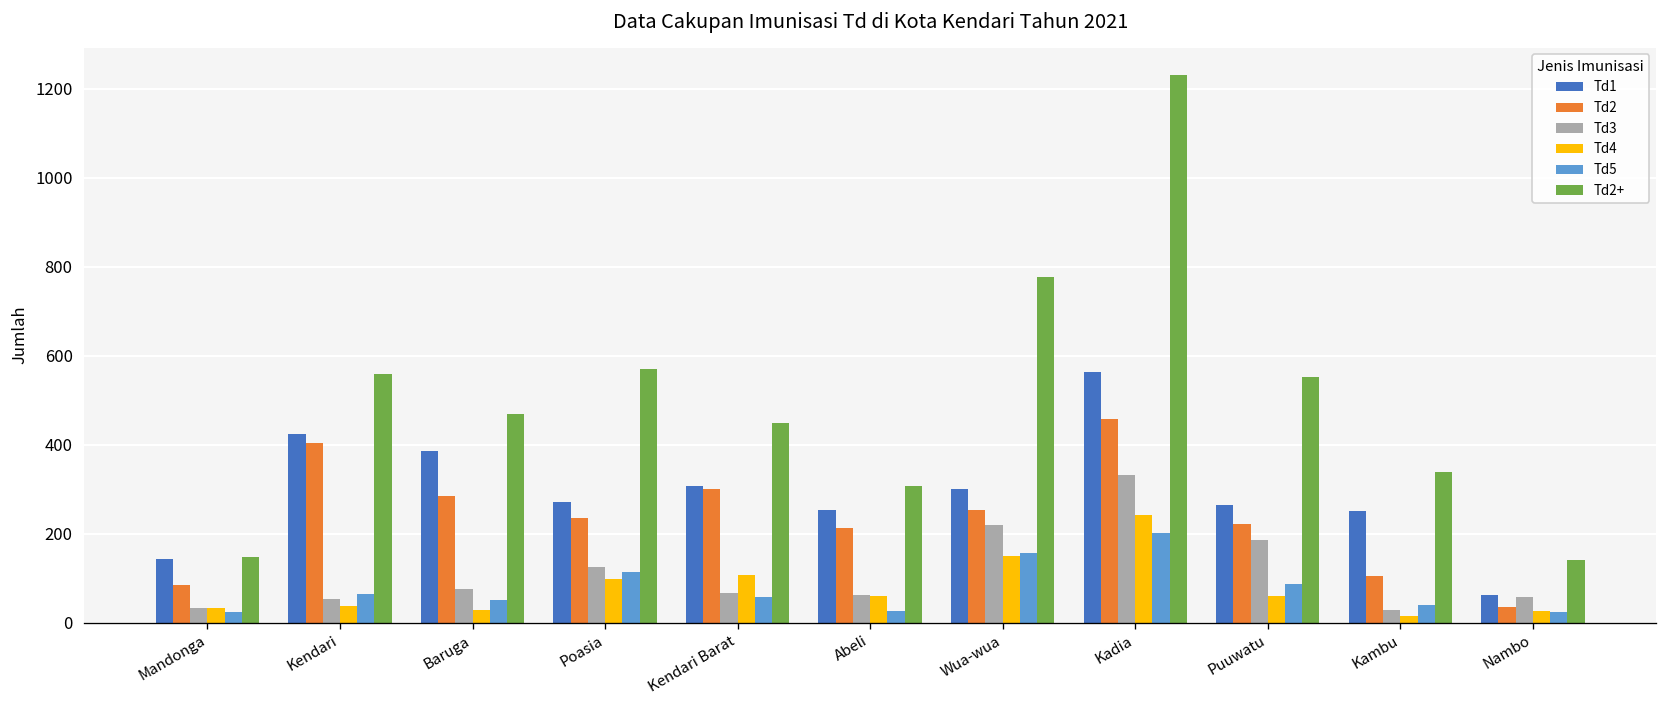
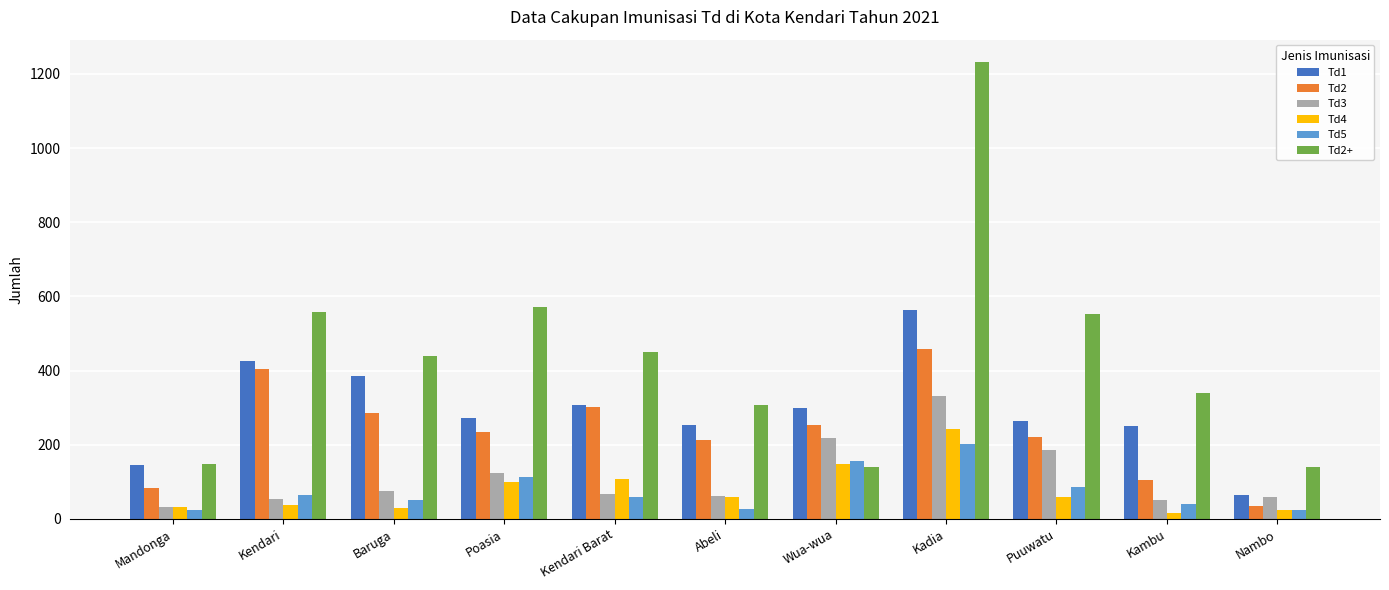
Td2+, Baruga: 470 -> 440
Td2+, Wua-wua: 780 -> 140
Td3, Kambu: 30 -> 50
